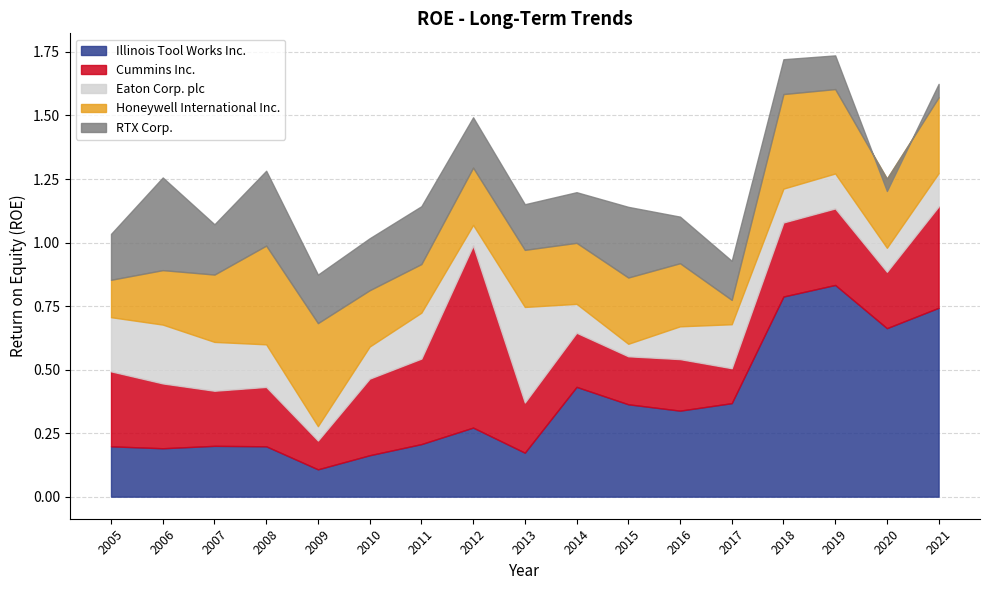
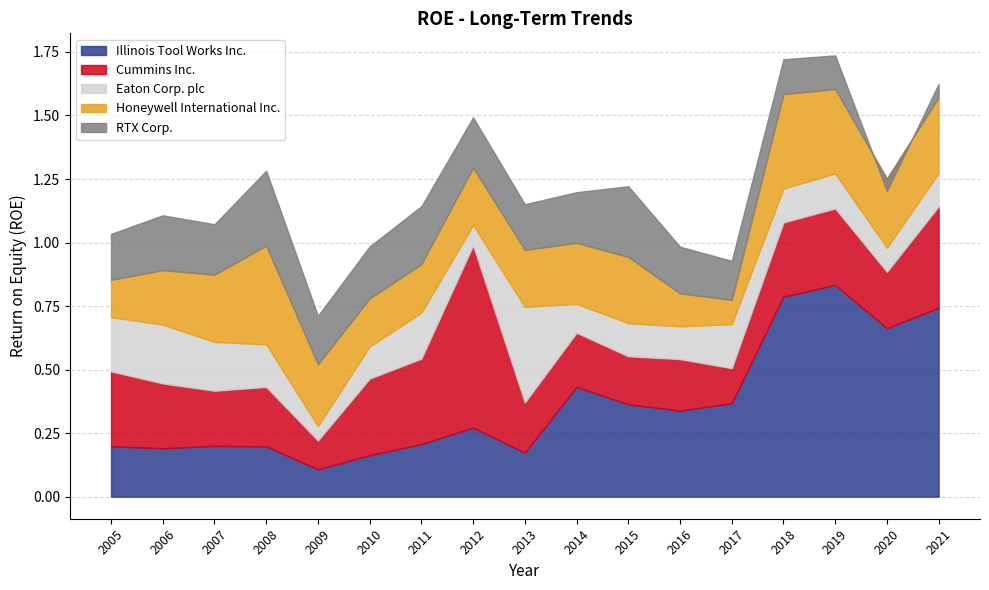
RTX Corp., 2006: 0.36 -> 0.22
Honeywell International Inc., 2009: 0.41 -> 0.24
Honeywell International Inc., 2010: 0.22 -> 0.19
Eaton Corp. plc, 2015: 0.05 -> 0.13
Honeywell International Inc., 2016: 0.25 -> 0.13
